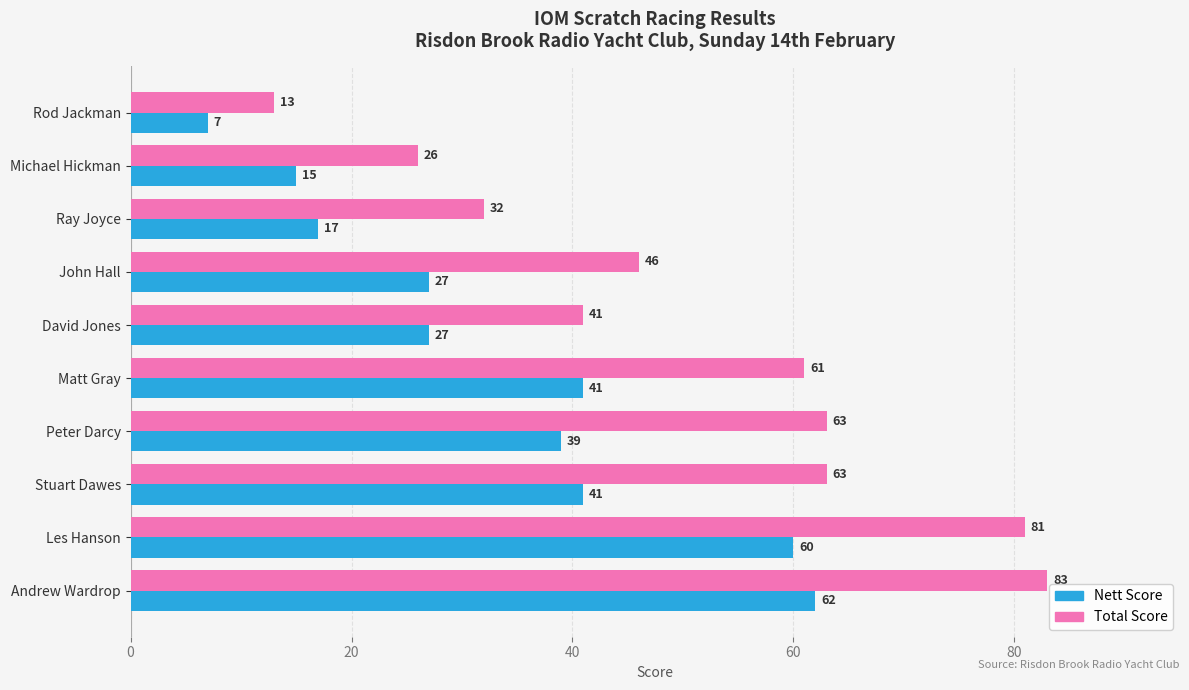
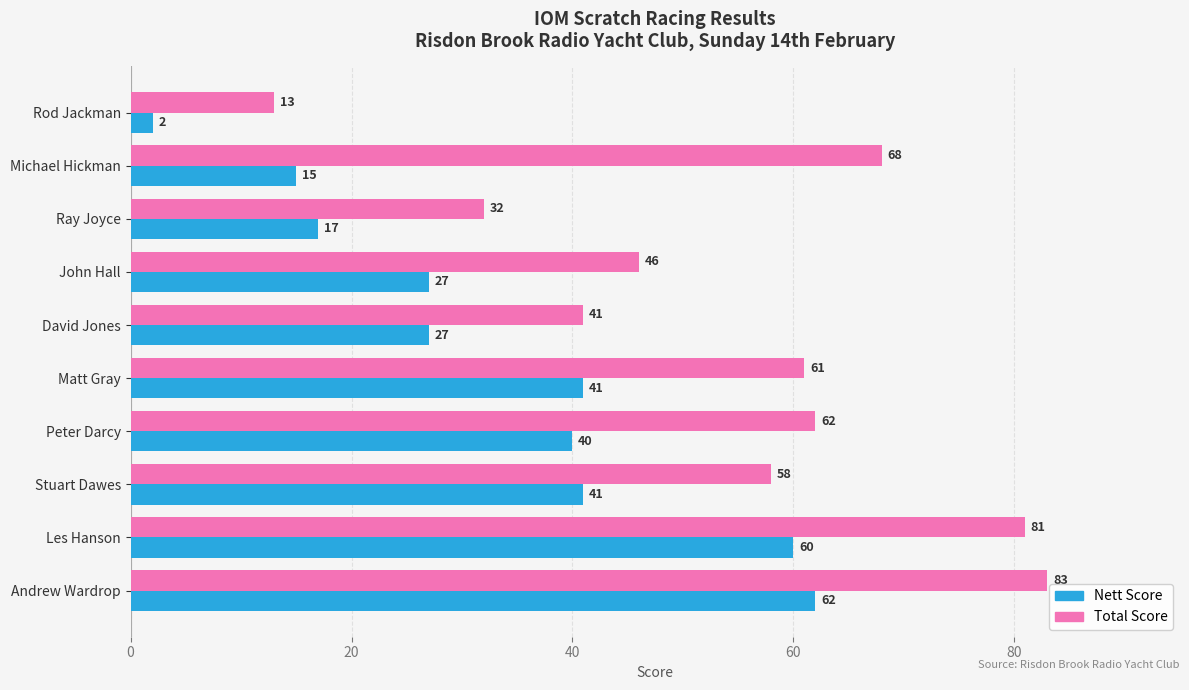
Nett Score, Rod Jackman: 7 -> 2
Total Score, Michael Hickman: 26 -> 68
Total Score, Peter Darcy: 63 -> 62
Nett Score, Peter Darcy: 39 -> 40
Total Score, Stuart Dawes: 63 -> 58
